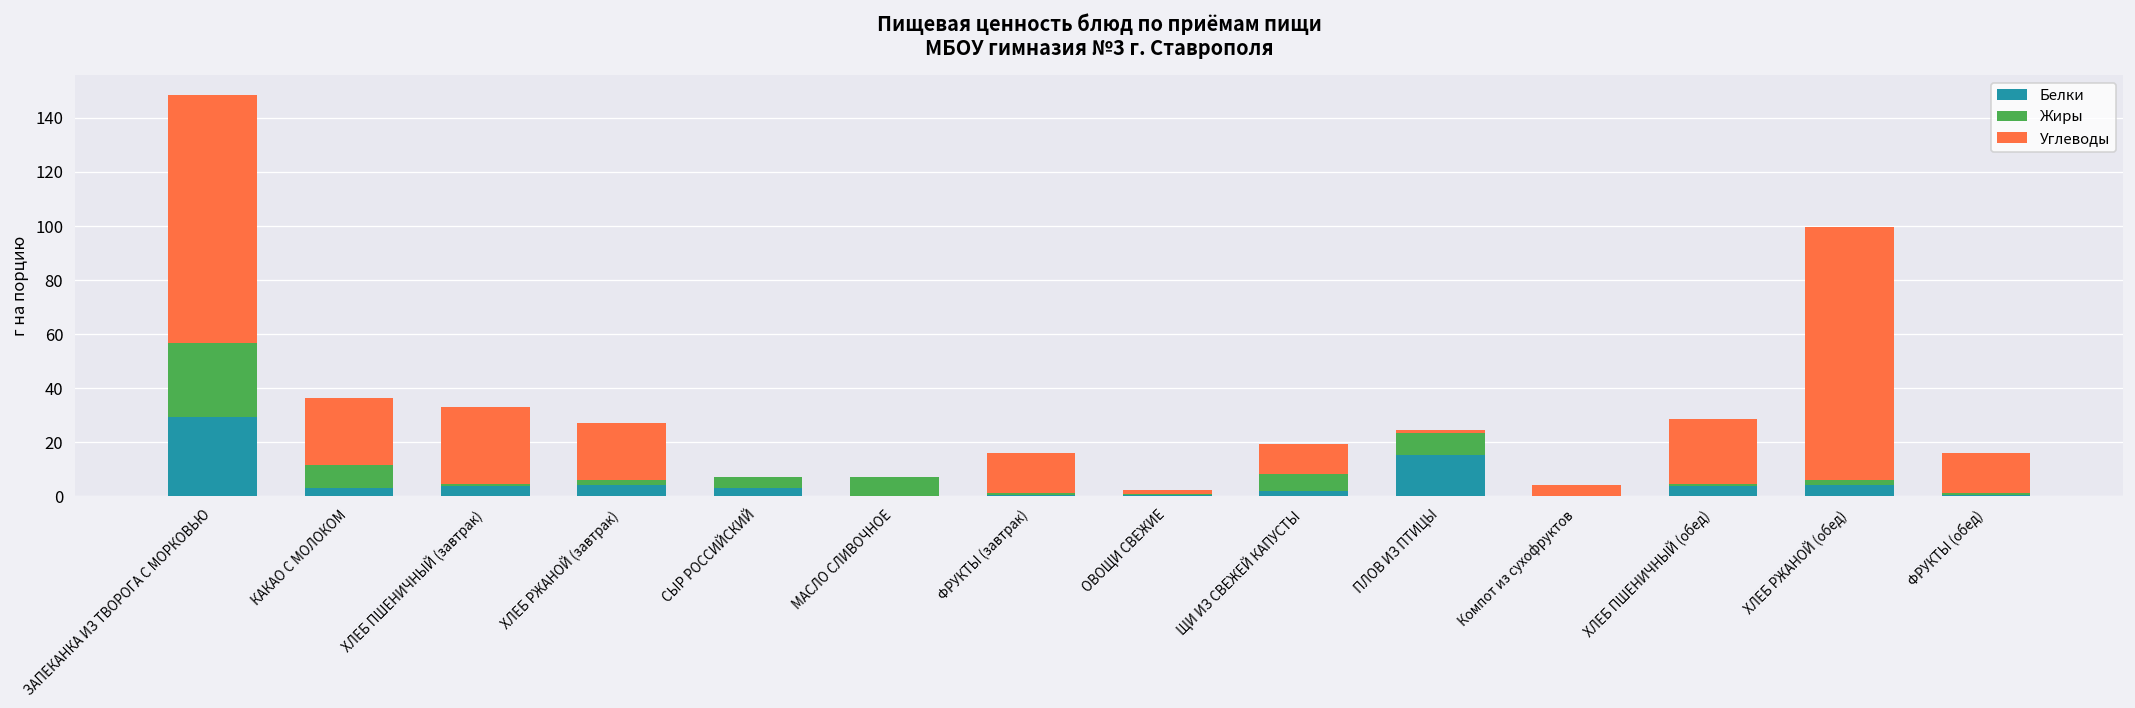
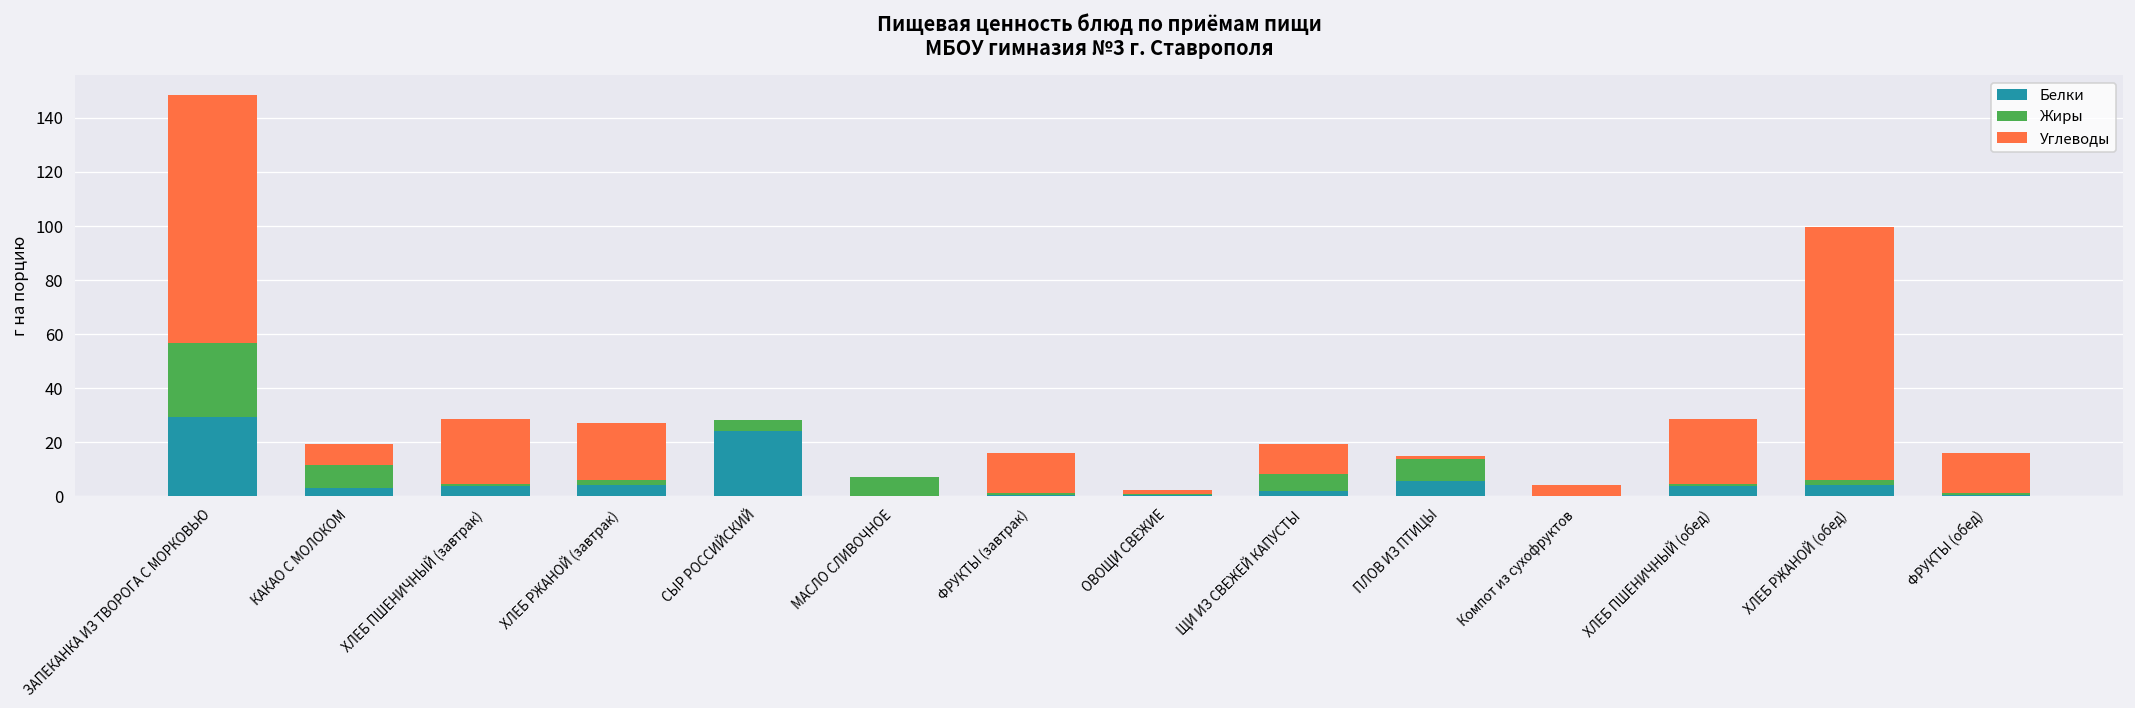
Углеводы, КАКАО С МОЛОКОМ: 25 -> 8
Углеводы, ХЛЕБ ПШЕНИЧНЫЙ (завтрак): 29 -> 24
Белки, СЫР РОССИЙСКИЙ: 3 -> 24
Белки, ПЛОВ ИЗ ПТИЦЫ: 15 -> 6
